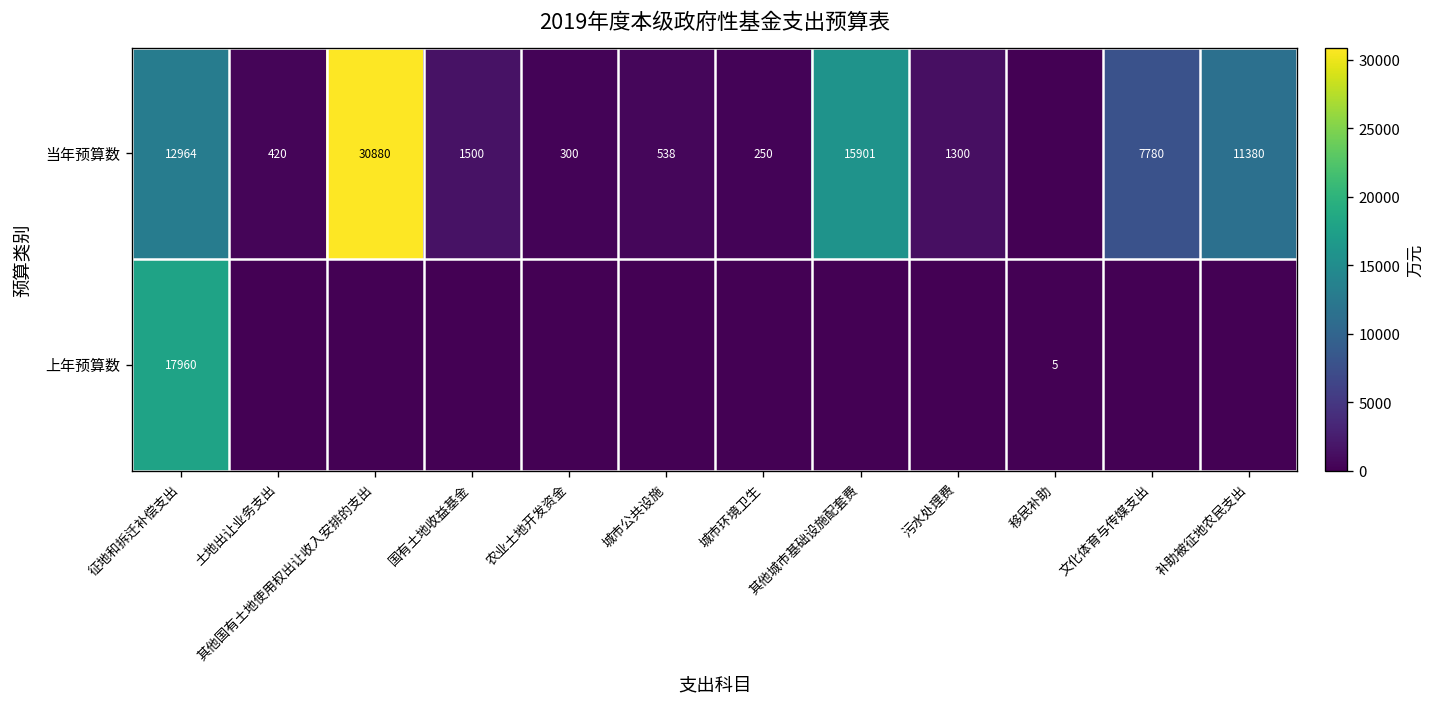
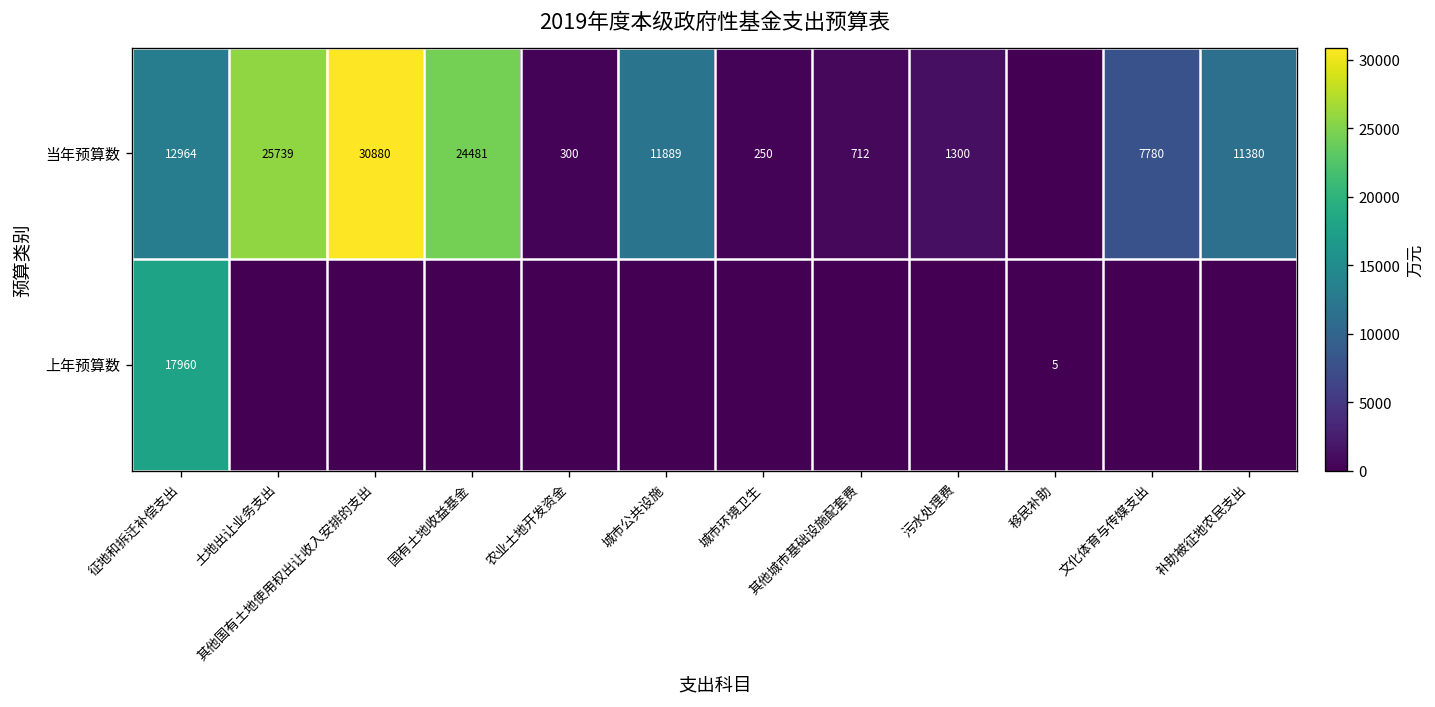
当年预算数, 土地出让业务支出: 420 -> 25739
当年预算数, 国有土地收益基金: 1500 -> 24481
当年预算数, 城市公共设施: 538 -> 11889
当年预算数, 其他城市基础设施配套费: 15901 -> 712
